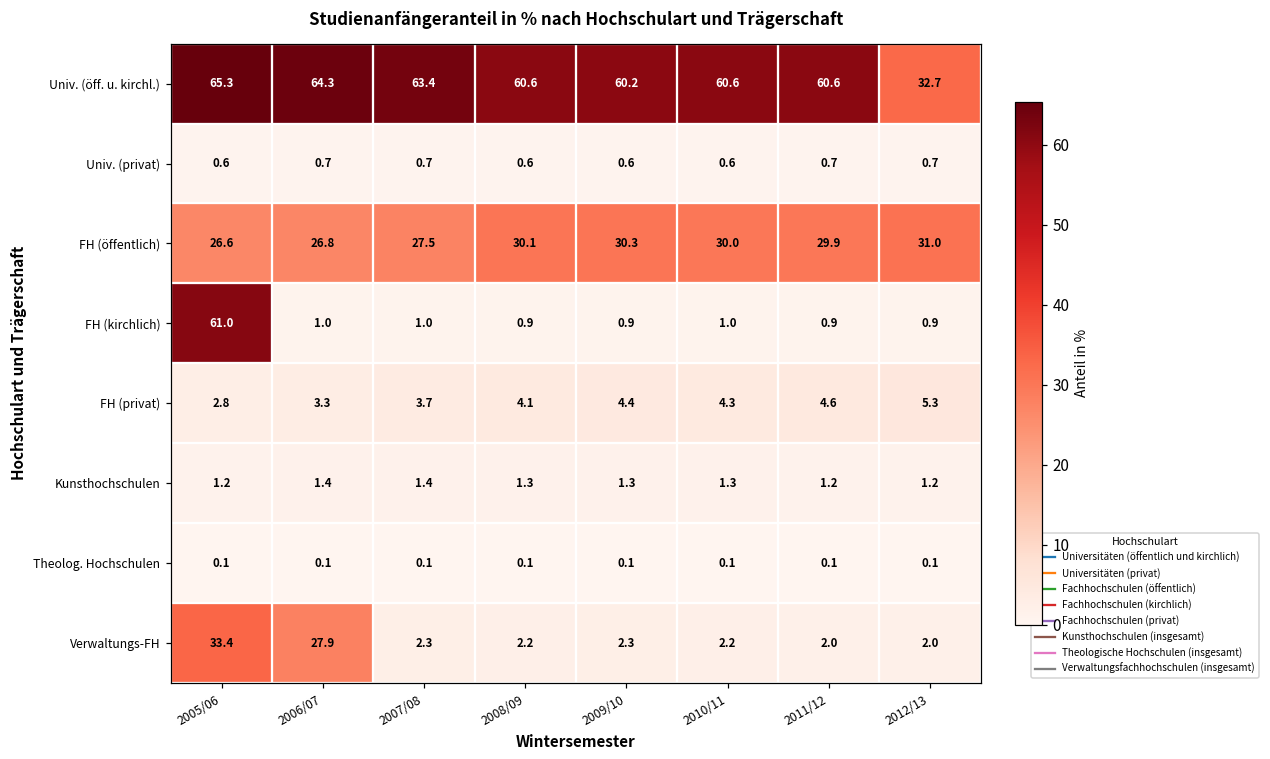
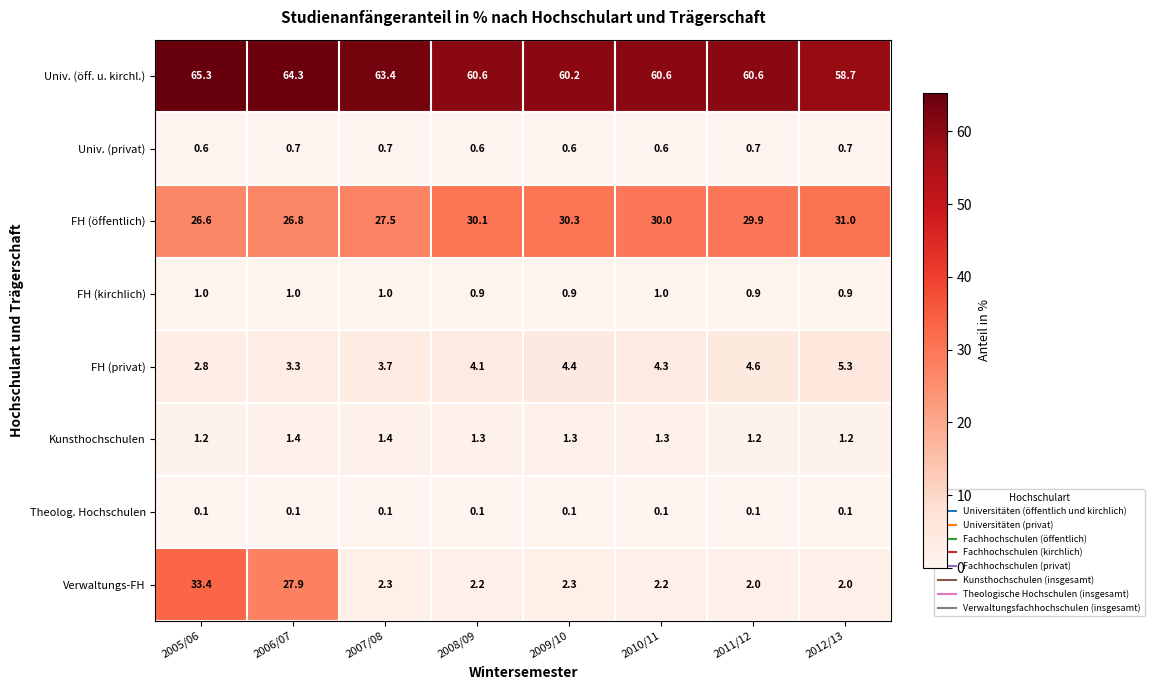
Univ. (öff. u. kirchl.), 2012/13: 32.7 -> 58.7
FH (kirchlich), 2005/06: 61.0 -> 1.0
